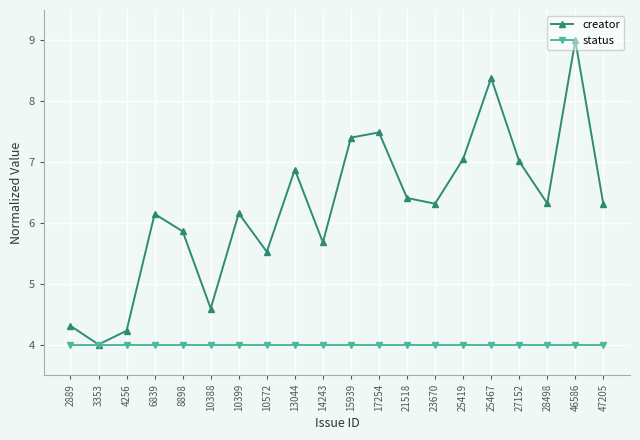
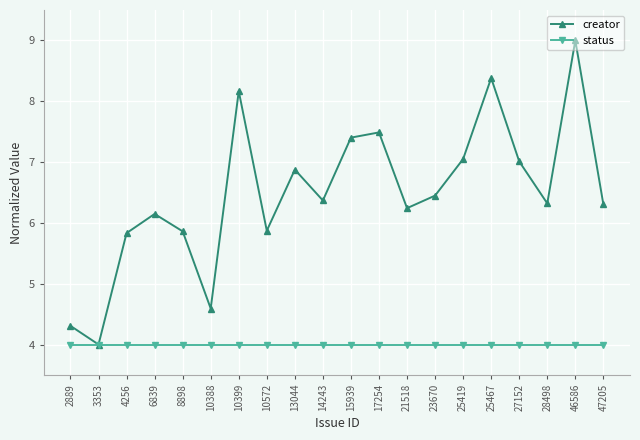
creator, 4256: 4.2 -> 5.8
creator, 10399: 6.2 -> 8.2
creator, 10572: 5.5 -> 5.9
creator, 14243: 5.7 -> 6.4
creator, 21518: 6.4 -> 6.2
creator, 23670: 6.3 -> 6.4
